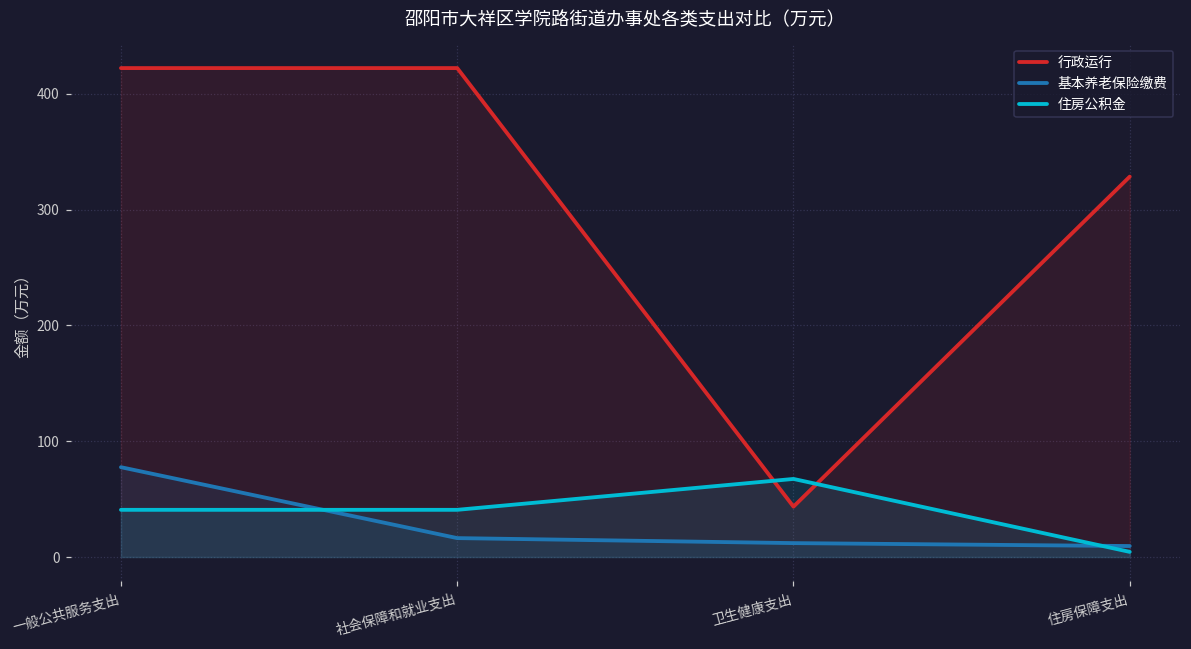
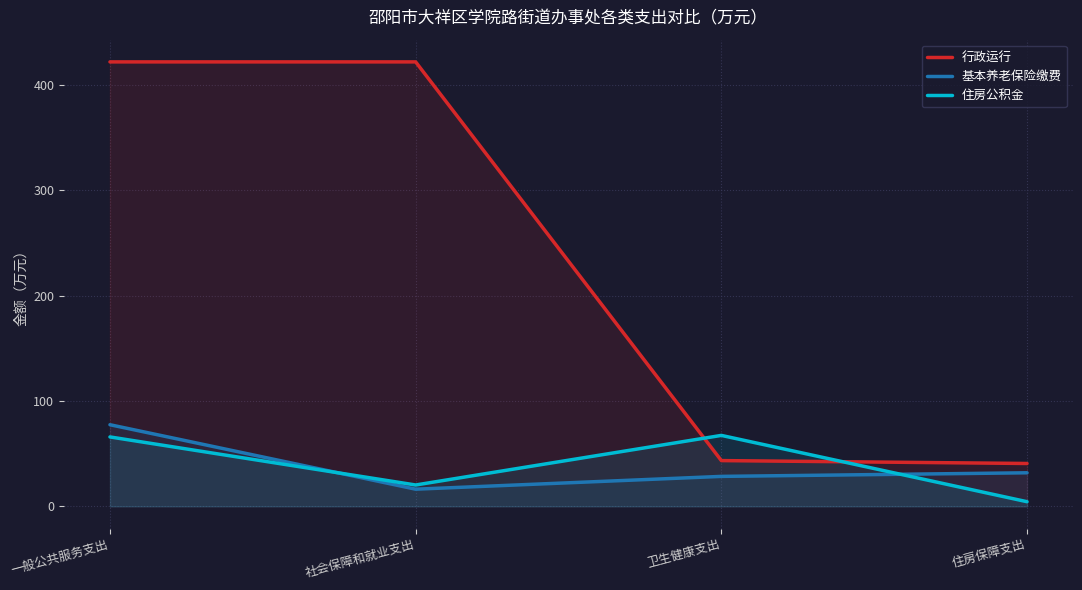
住房公积金, 一般公共服务支出: 41 -> 66
住房公积金, 社会保障和就业支出: 41 -> 20
基本养老保险缴费, 卫生健康支出: 12 -> 28
行政运行, 住房保障支出: 328 -> 41
基本养老保险缴费, 住房保障支出: 9 -> 32
